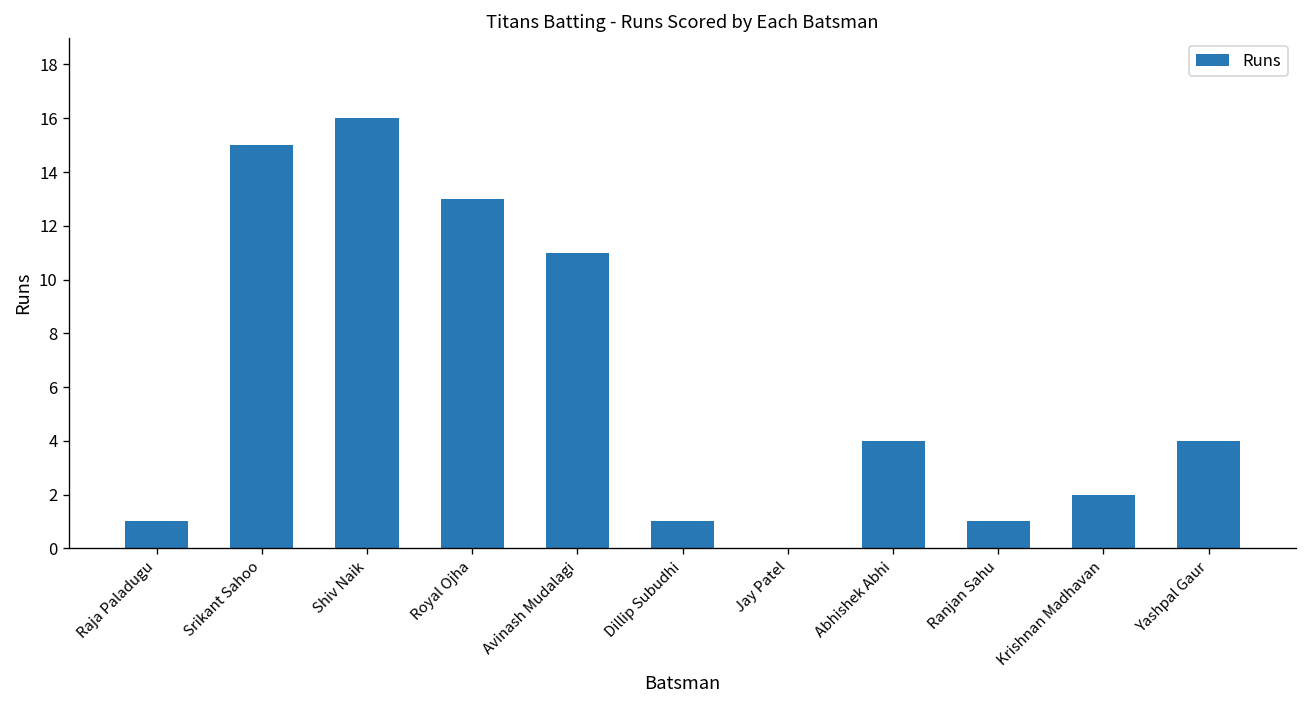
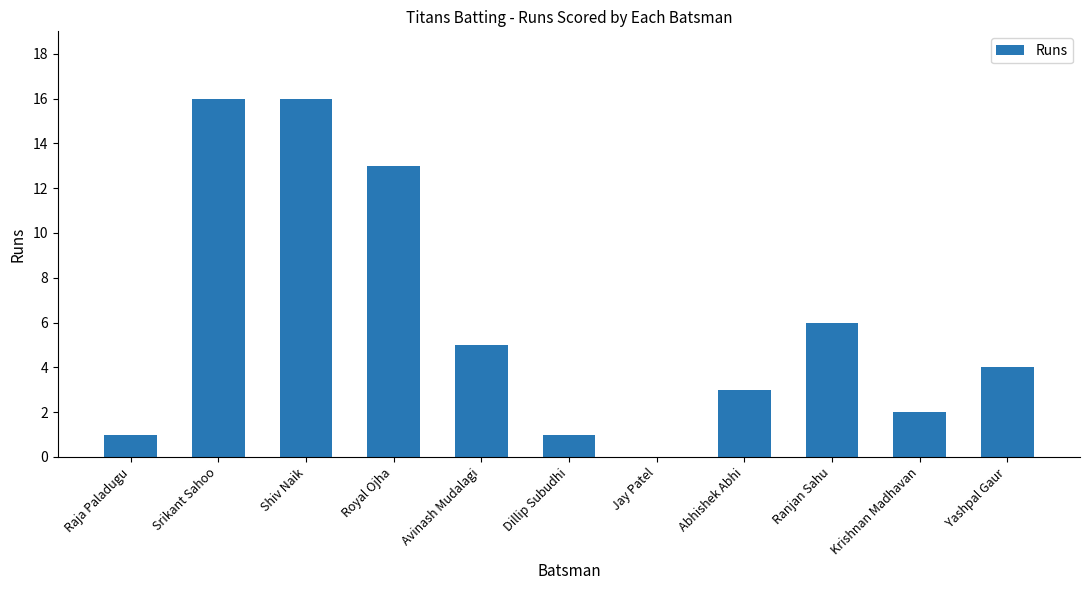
Srikant Sahoo: 15 -> 16
Avinash Mudalagi: 11 -> 5
Abhishek Abhi: 4 -> 3
Ranjan Sahu: 1 -> 6
